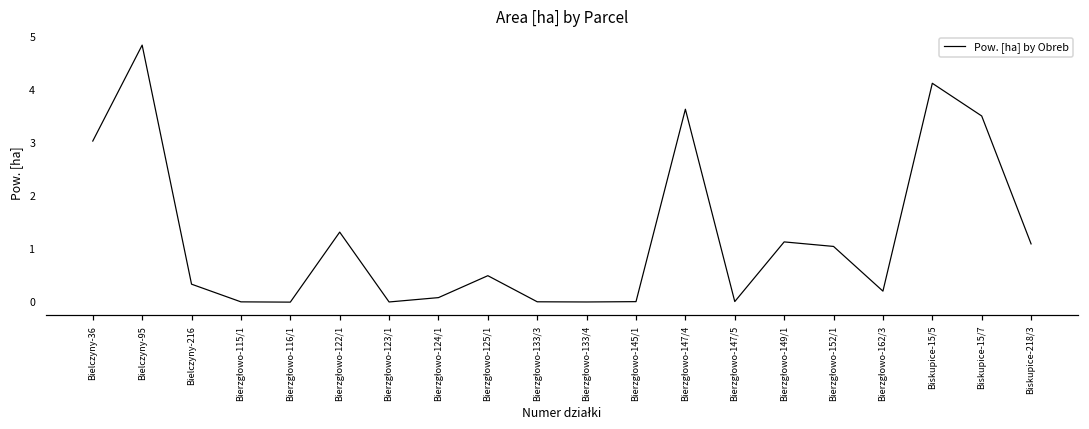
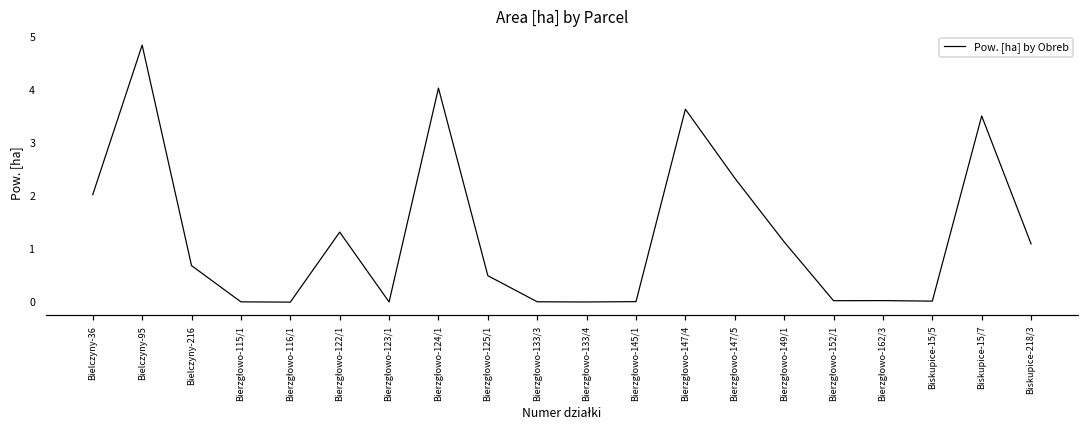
Bielczyny-36: 3.0 -> 2.0
Bielczyny-216: 0.3 -> 0.7
Bierzgłowo-124/1: 0.1 -> 4.0
Bierzgłowo-147/5: 0.0 -> 2.3
Bierzgłowo-152/1: 1.1 -> 0.0
Bierzgłowo-162/3: 0.2 -> 0.0
Biskupice-15/5: 4.1 -> 0.0
